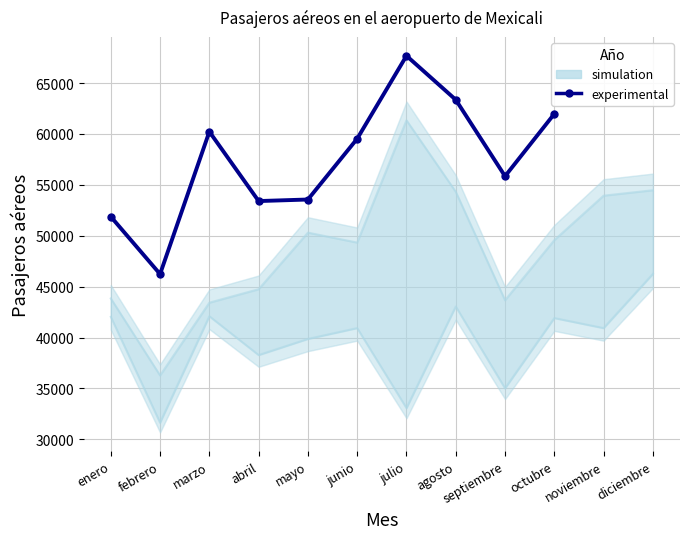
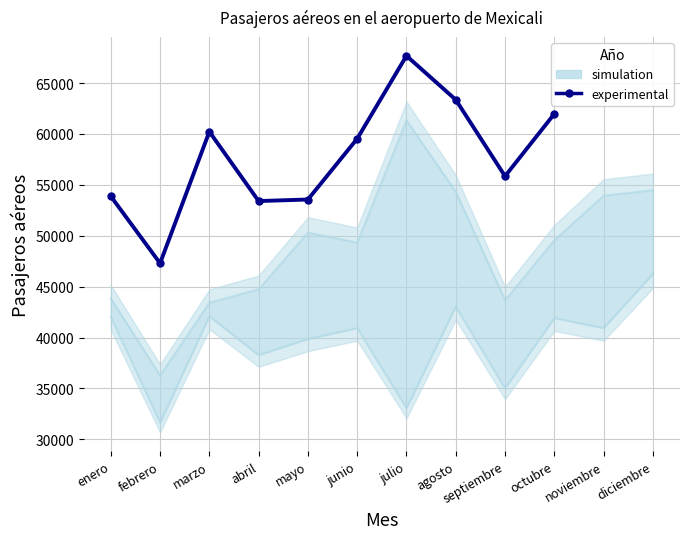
experimental, enero: 51900 -> 53900
experimental, febrero: 46200 -> 47300
